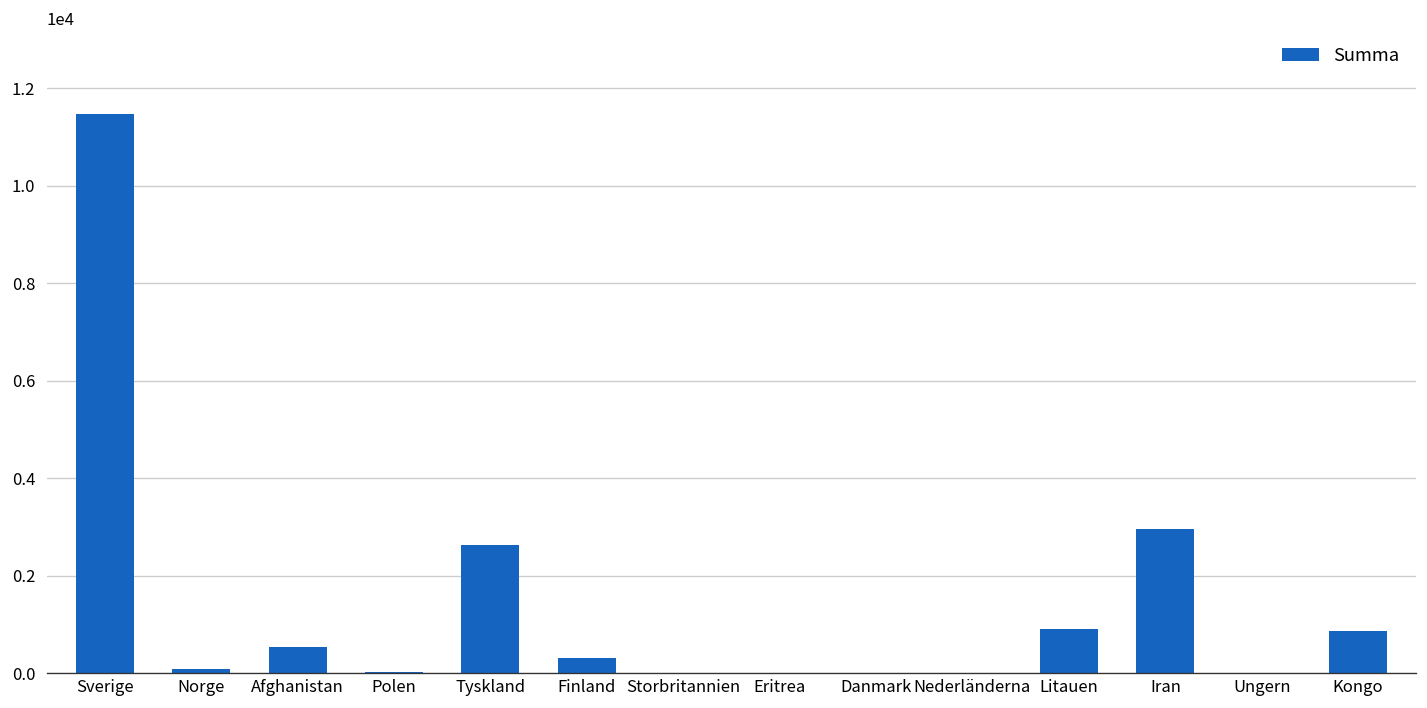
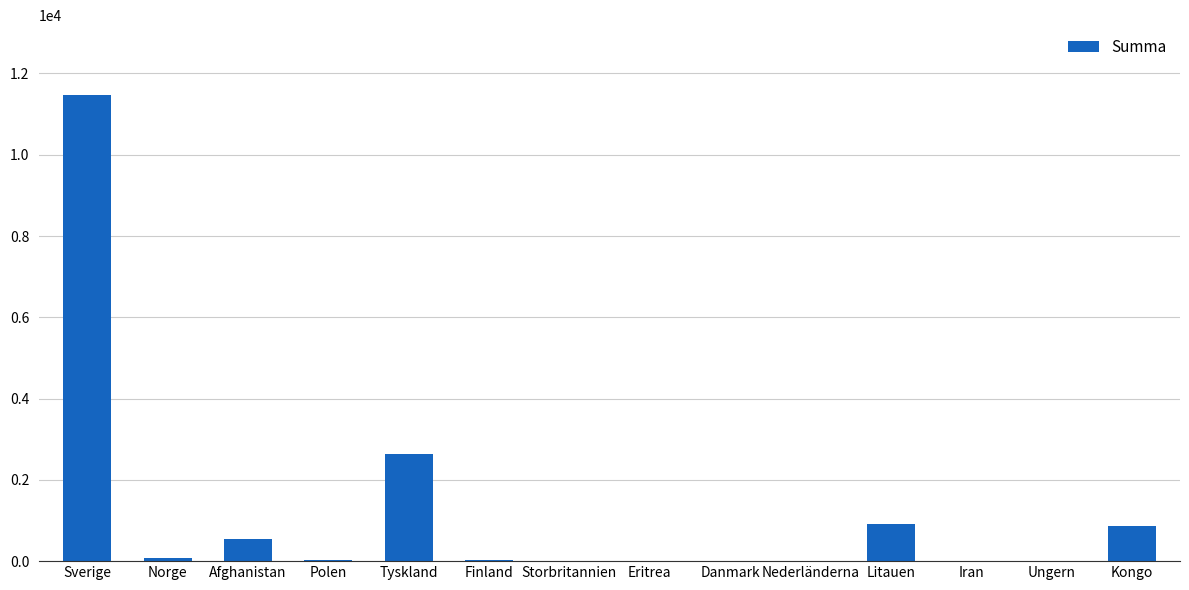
Finland: 300 -> 0
Iran: 3000 -> 0
